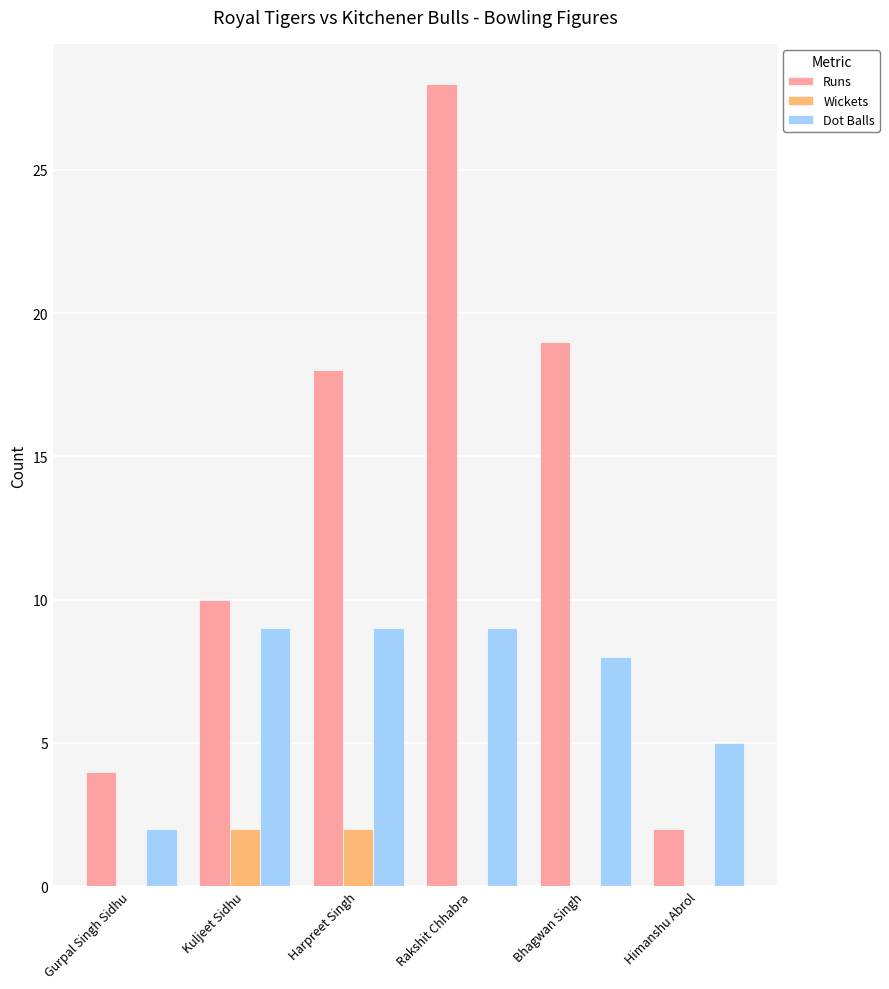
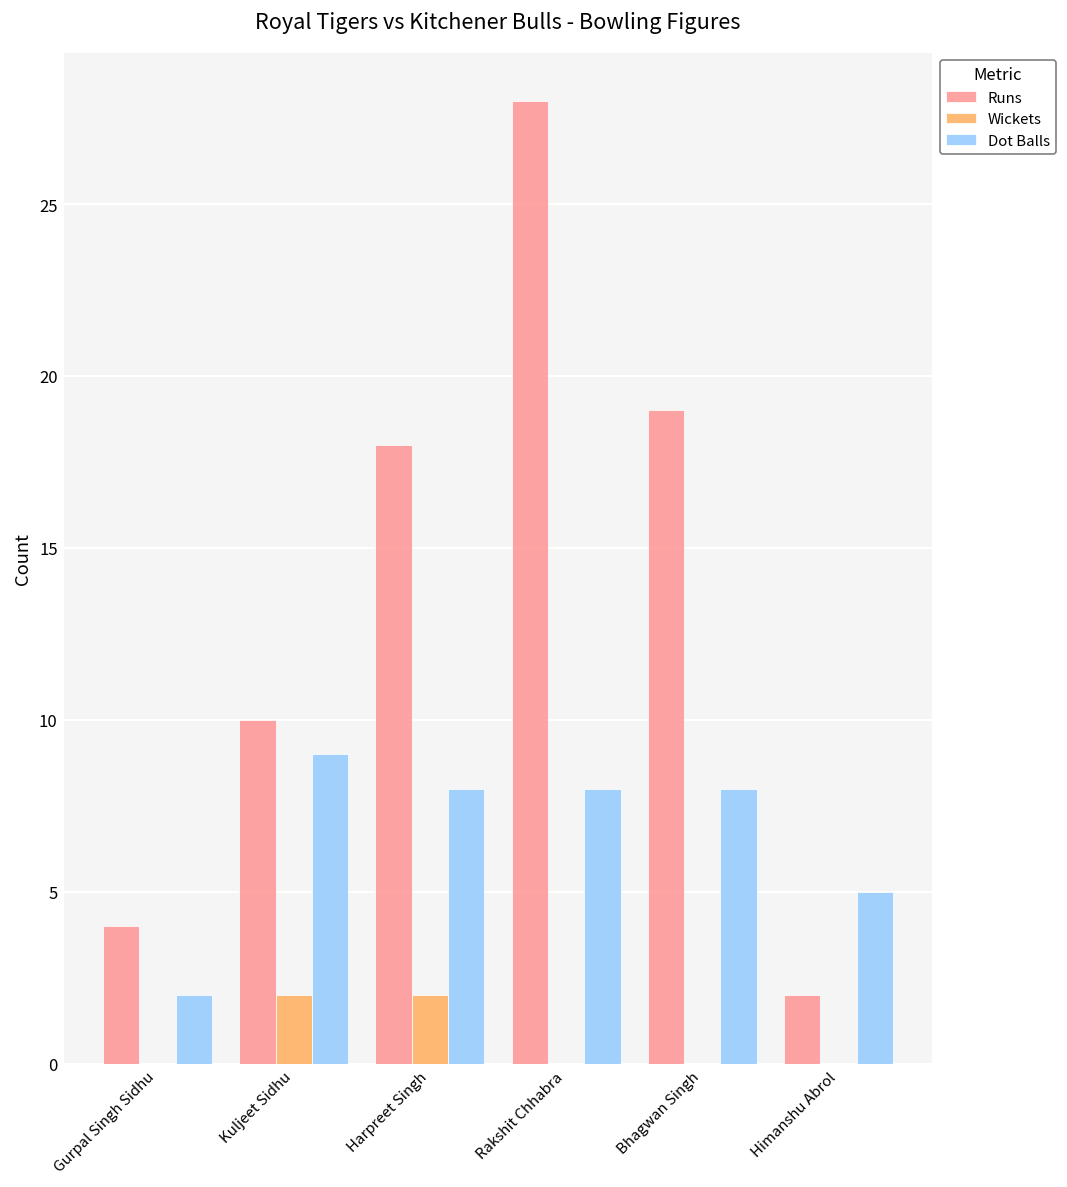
Dot Balls, Harpreet Singh: 9 -> 8
Dot Balls, Rakshit Chhabra: 9 -> 8
